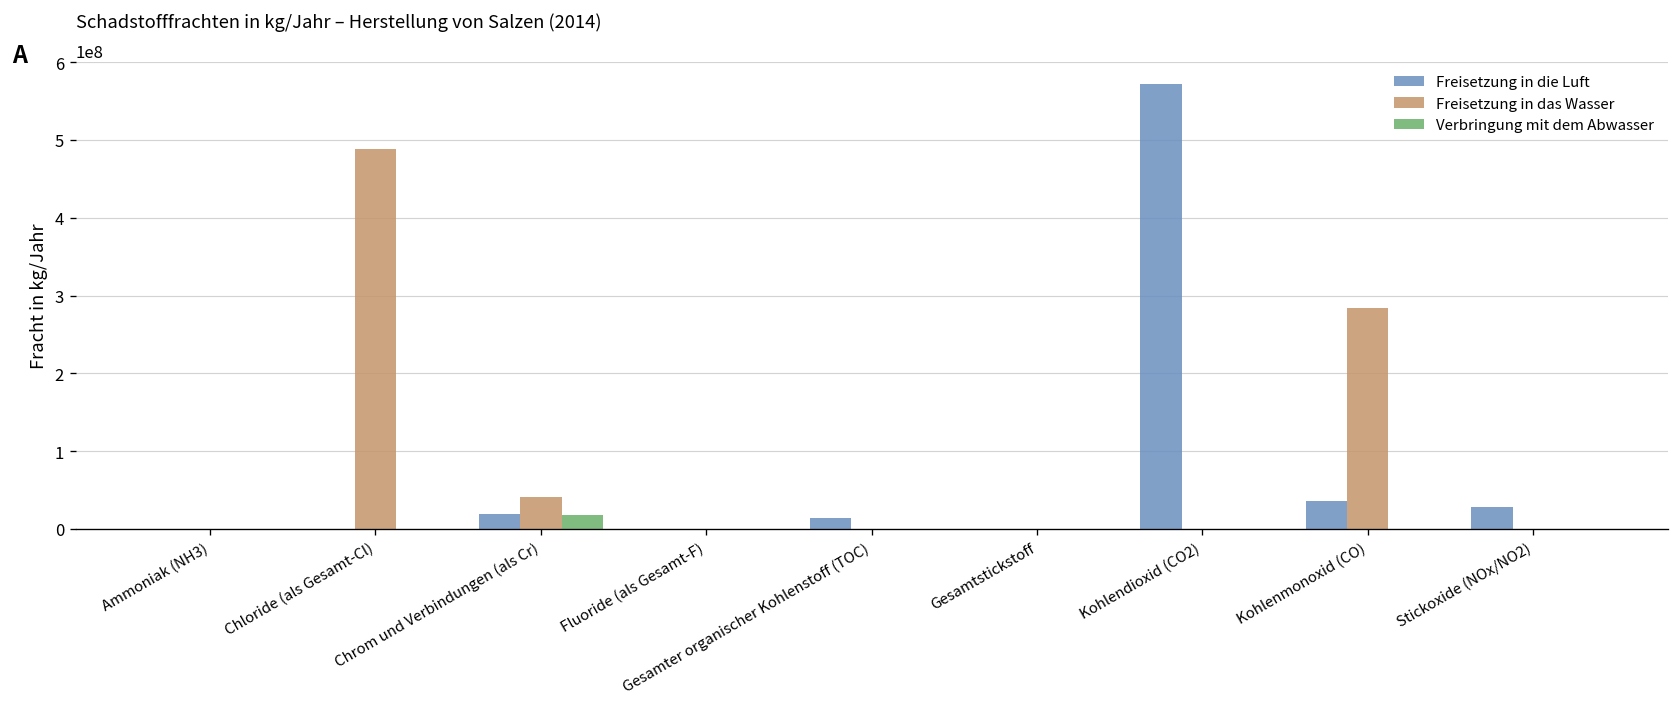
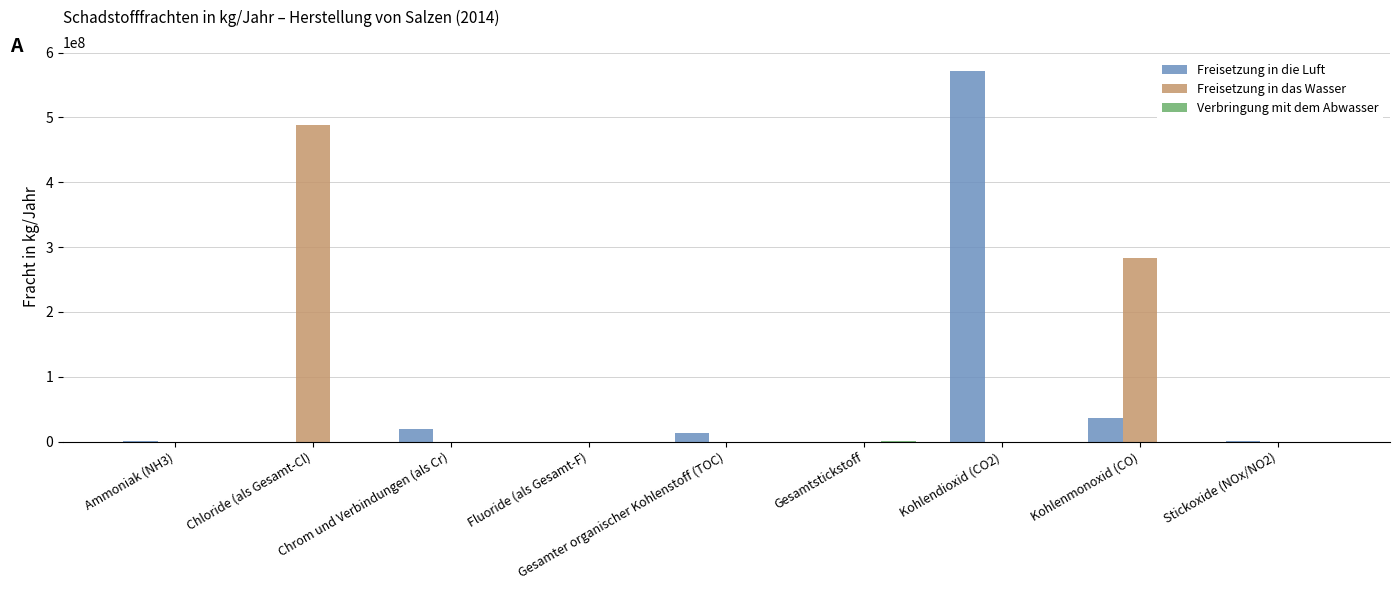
Freisetzung in das Wasser, Chrom und Verbindungen (als Cr): 40000000 -> 0
Verbringung mit dem Abwasser, Chrom und Verbindungen (als Cr): 20000000 -> 0
Freisetzung in die Luft, Stickoxide (NOx/NO2): 30000000 -> 0
